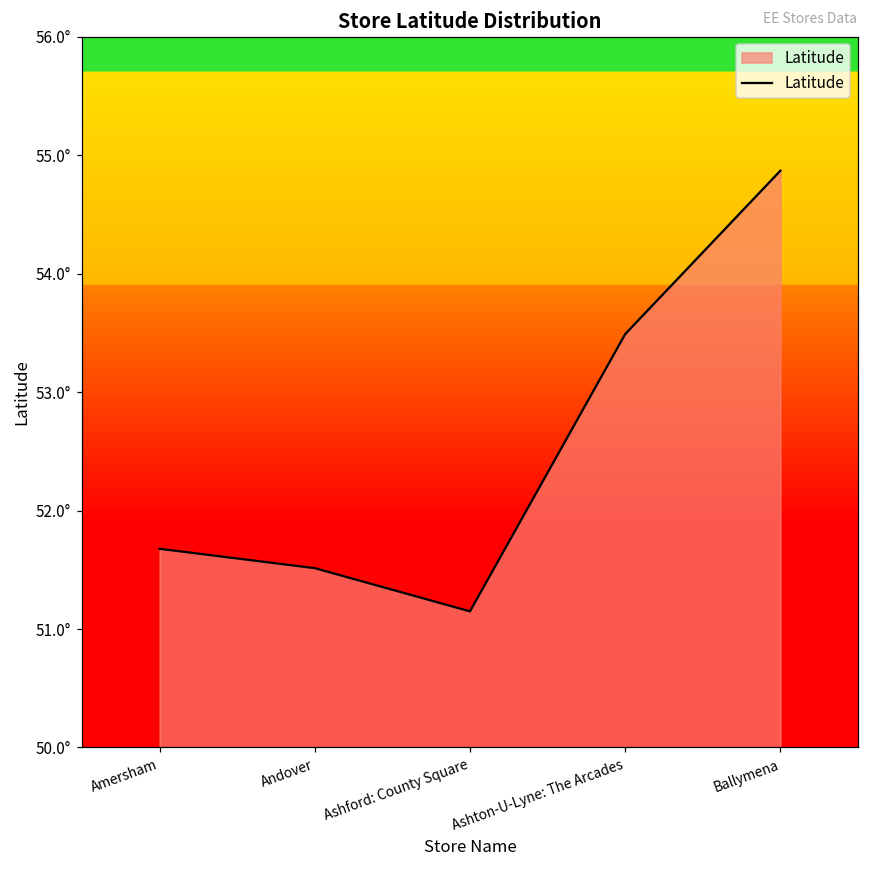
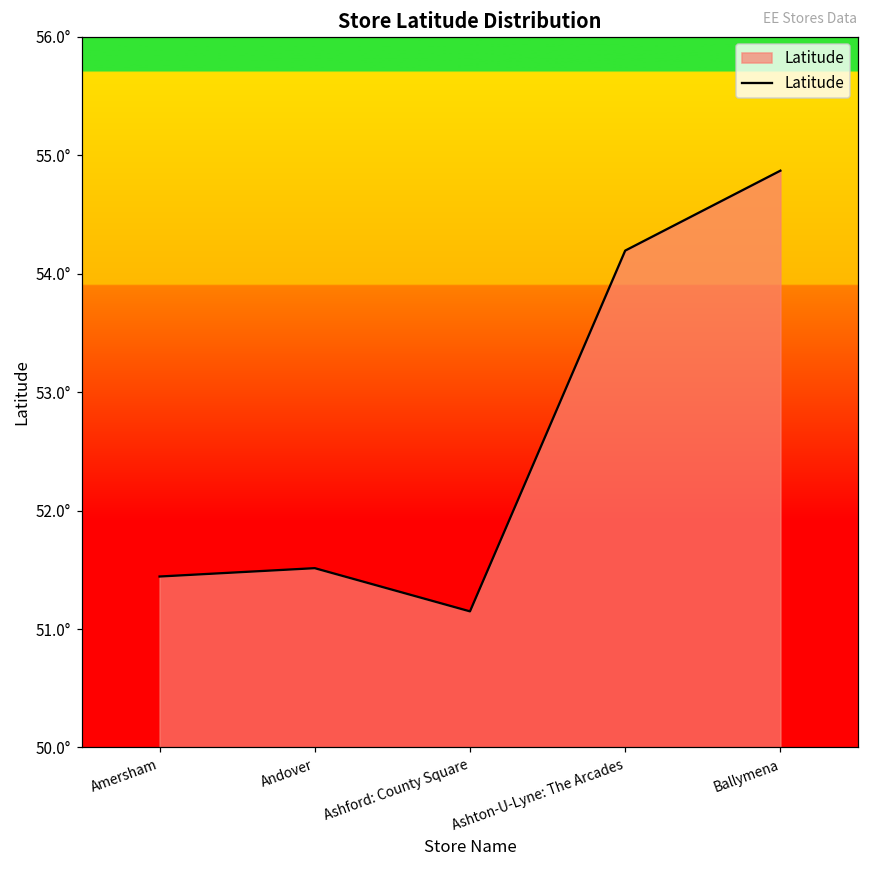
Amersham: 51.68° -> 51.44°
Ashton-U-Lyne: The Arcades: 53.49° -> 54.19°
